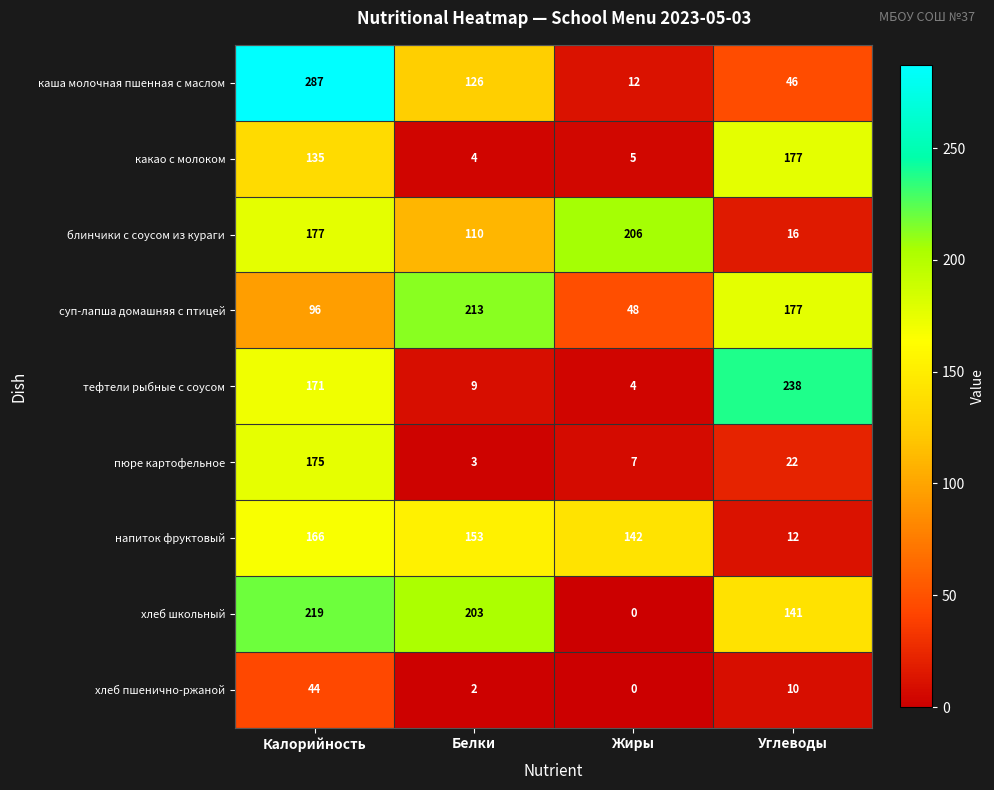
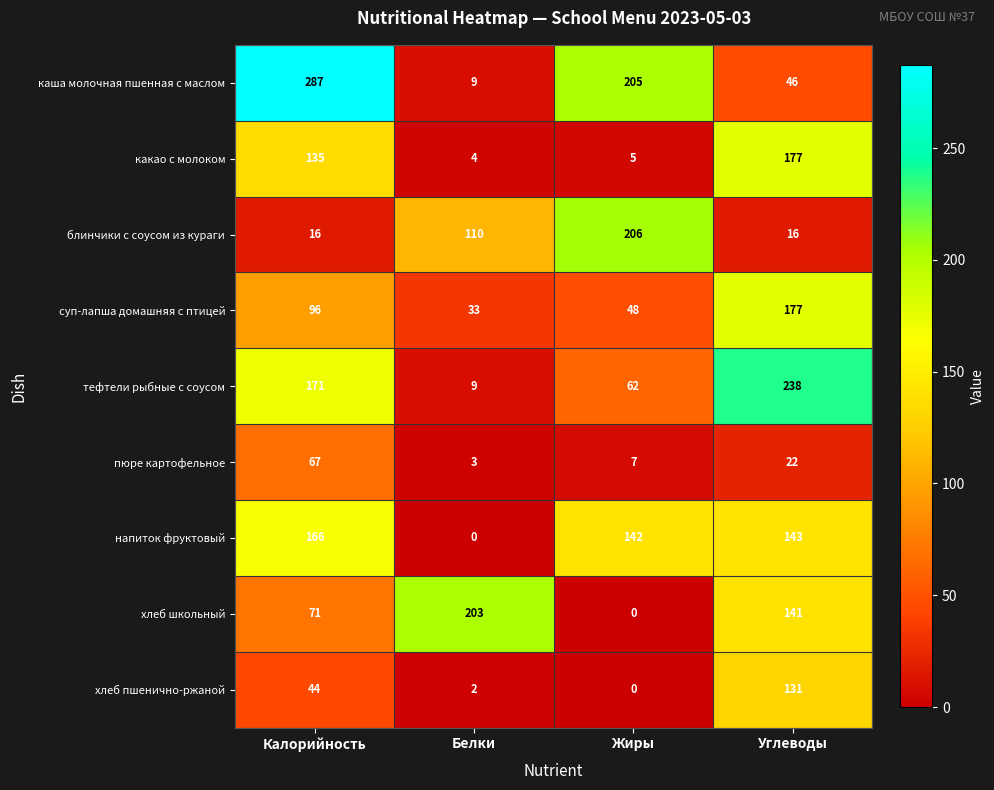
каша молочная пшенная с маслом, Белки: 126 -> 9
каша молочная пшенная с маслом, Жиры: 12 -> 205
блинчики с соусом из кураги, Калорийность: 177 -> 16
суп-лапша домашняя с птицей, Белки: 213 -> 33
тефтели рыбные с соусом, Жиры: 4 -> 62
пюре картофельное, Калорийность: 175 -> 67
напиток фруктовый, Белки: 153 -> 0
напиток фруктовый, Углеводы: 12 -> 143
хлеб школьный, Калорийность: 219 -> 71
хлеб пшенично-ржаной, Углеводы: 10 -> 131
